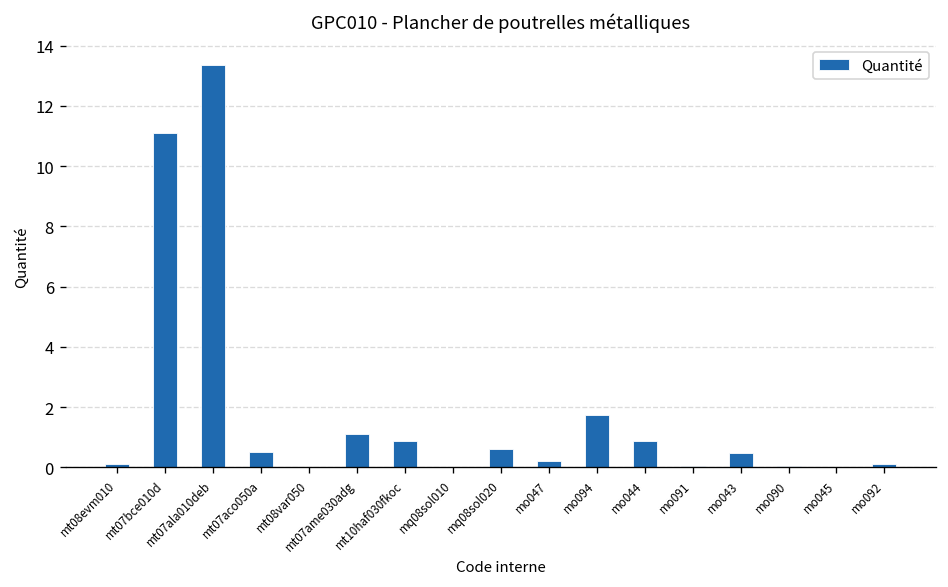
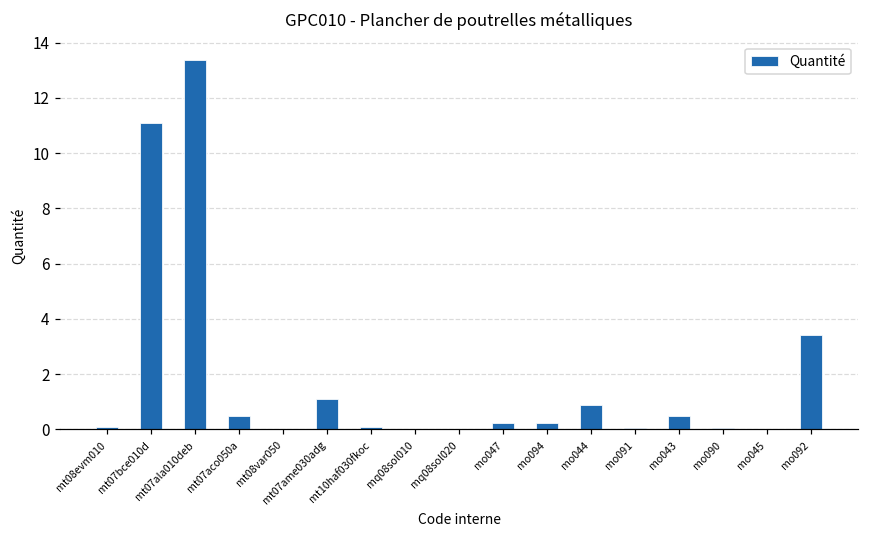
mt10haf030fkoc: 0.9 -> 0.1
mq08sol020: 0.6 -> 0.0
mo094: 1.7 -> 0.2
mo092: 0.1 -> 3.4
